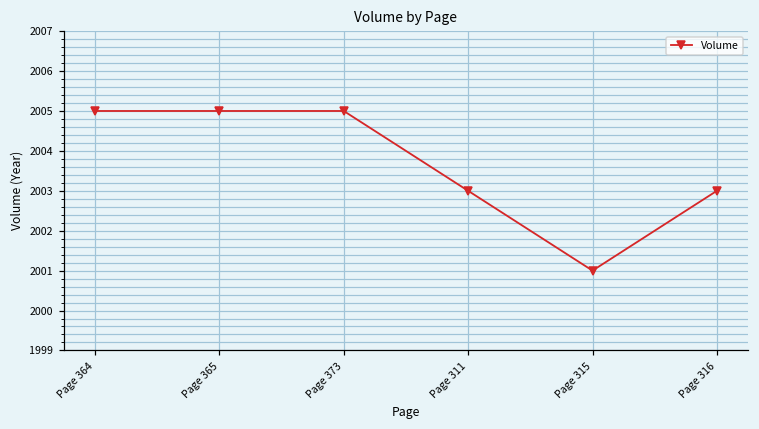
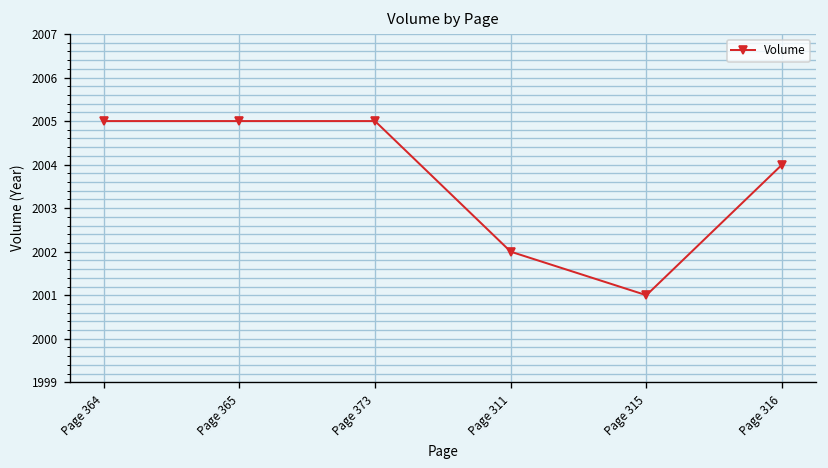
Page 311: 2003 -> 2002
Page 316: 2003 -> 2004
